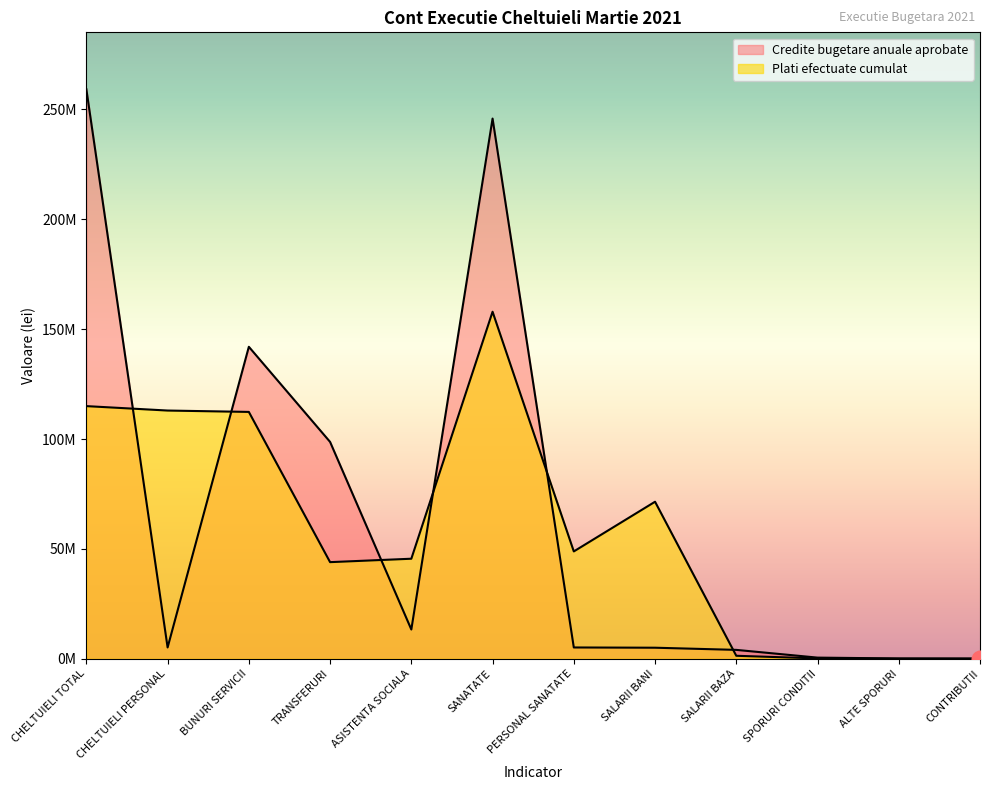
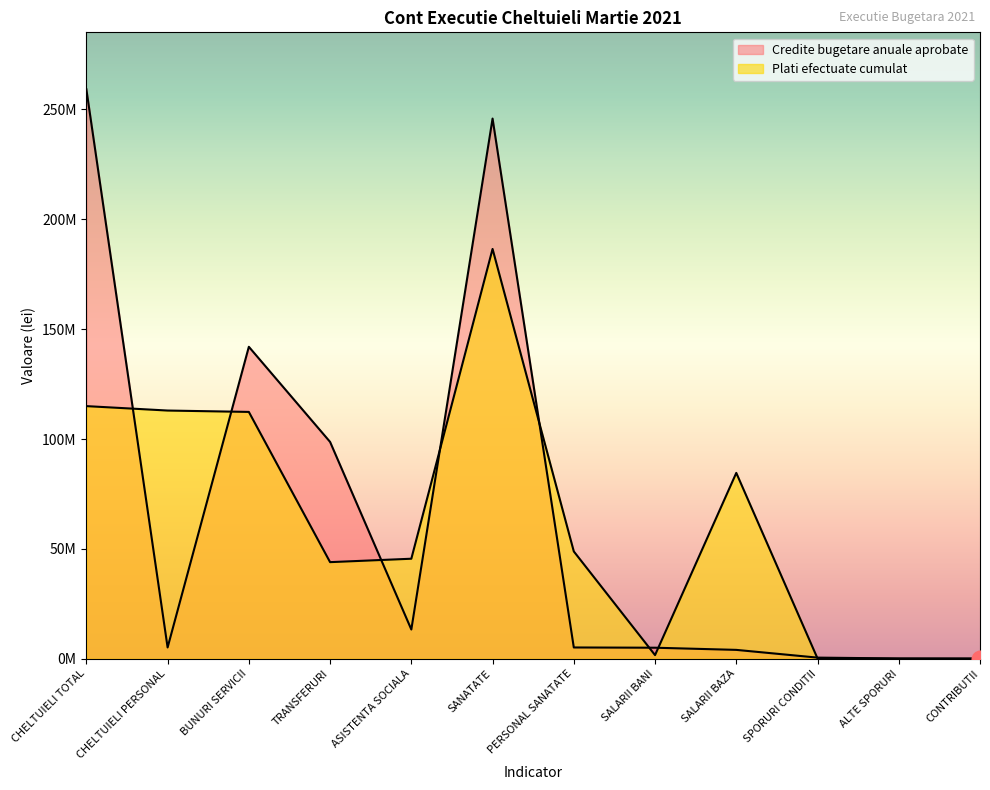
Plati efectuate cumulat, SANATATE: 158000000 -> 187000000
Plati efectuate cumulat, SALARII BANI: 71000000 -> 2000000
Plati efectuate cumulat, SALARII BAZA: 1000000 -> 85000000
